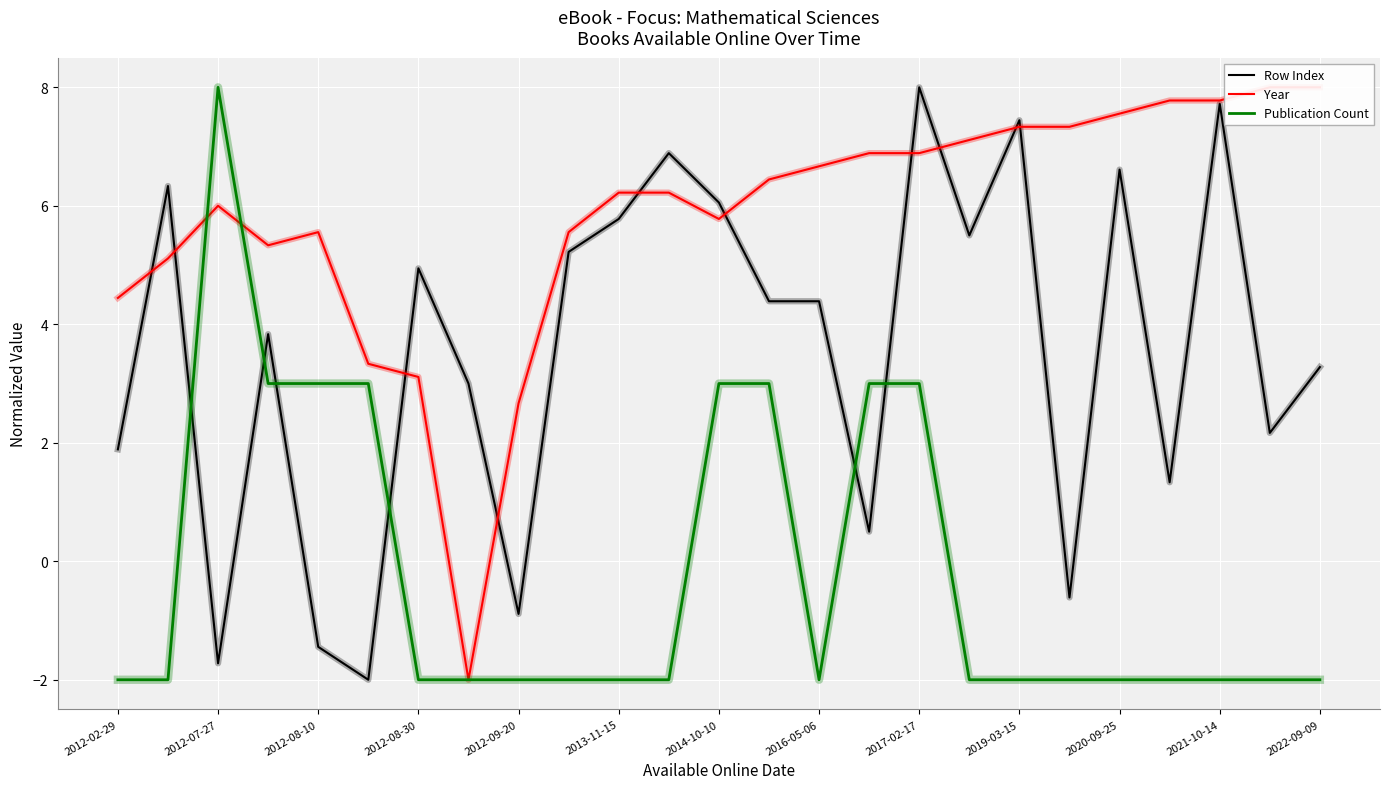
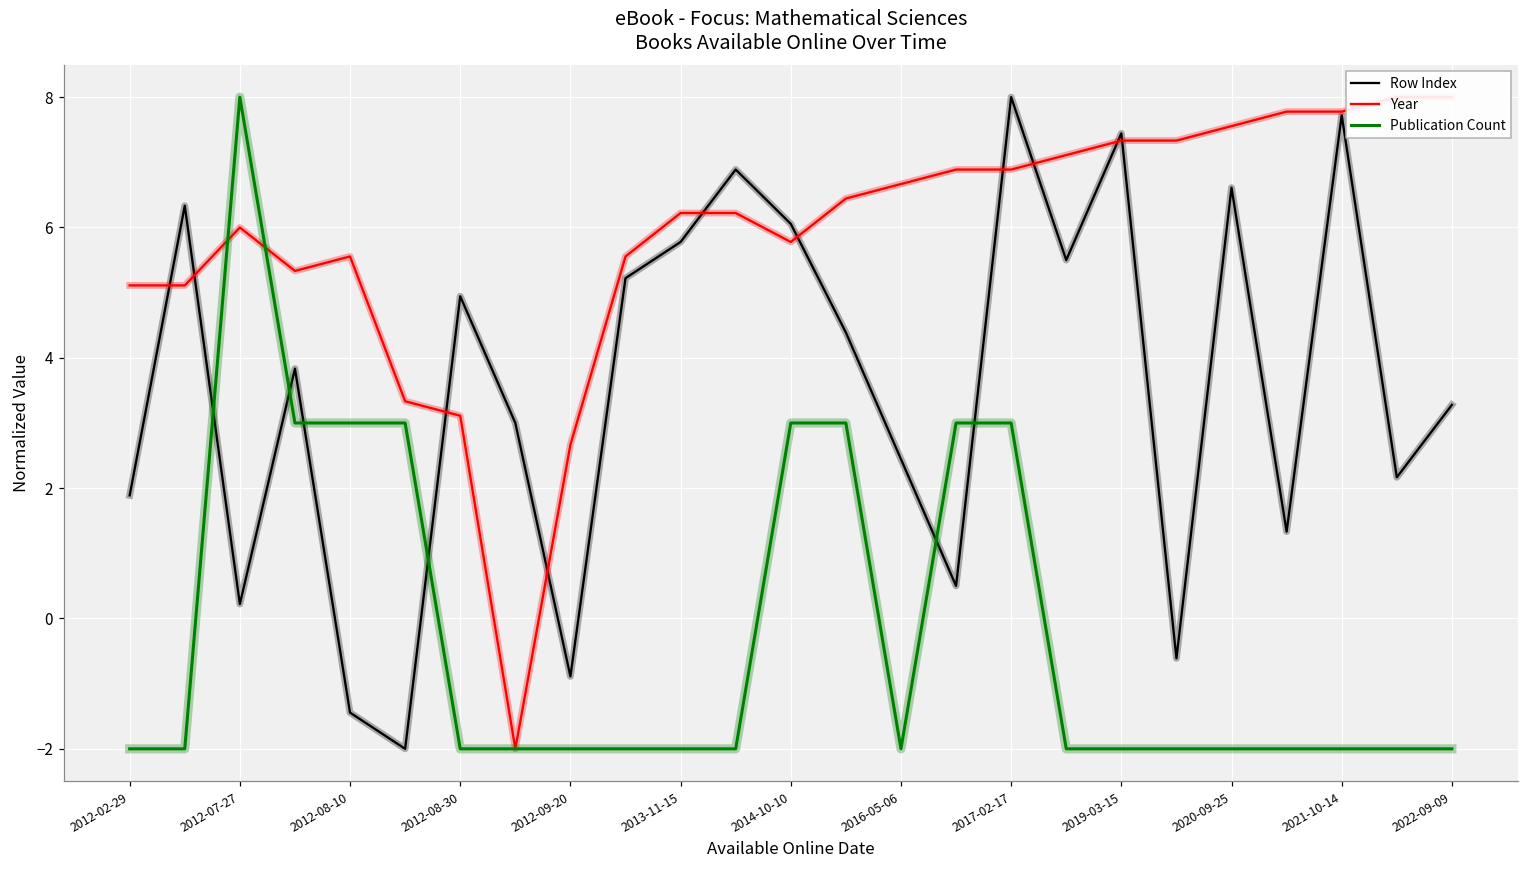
Year, 2012-02-29: 4.4 -> 5.1
Row Index, 2012-07-27: -1.7 -> 0.2
Row Index, 2016-05-06: 4.4 -> 2.4
